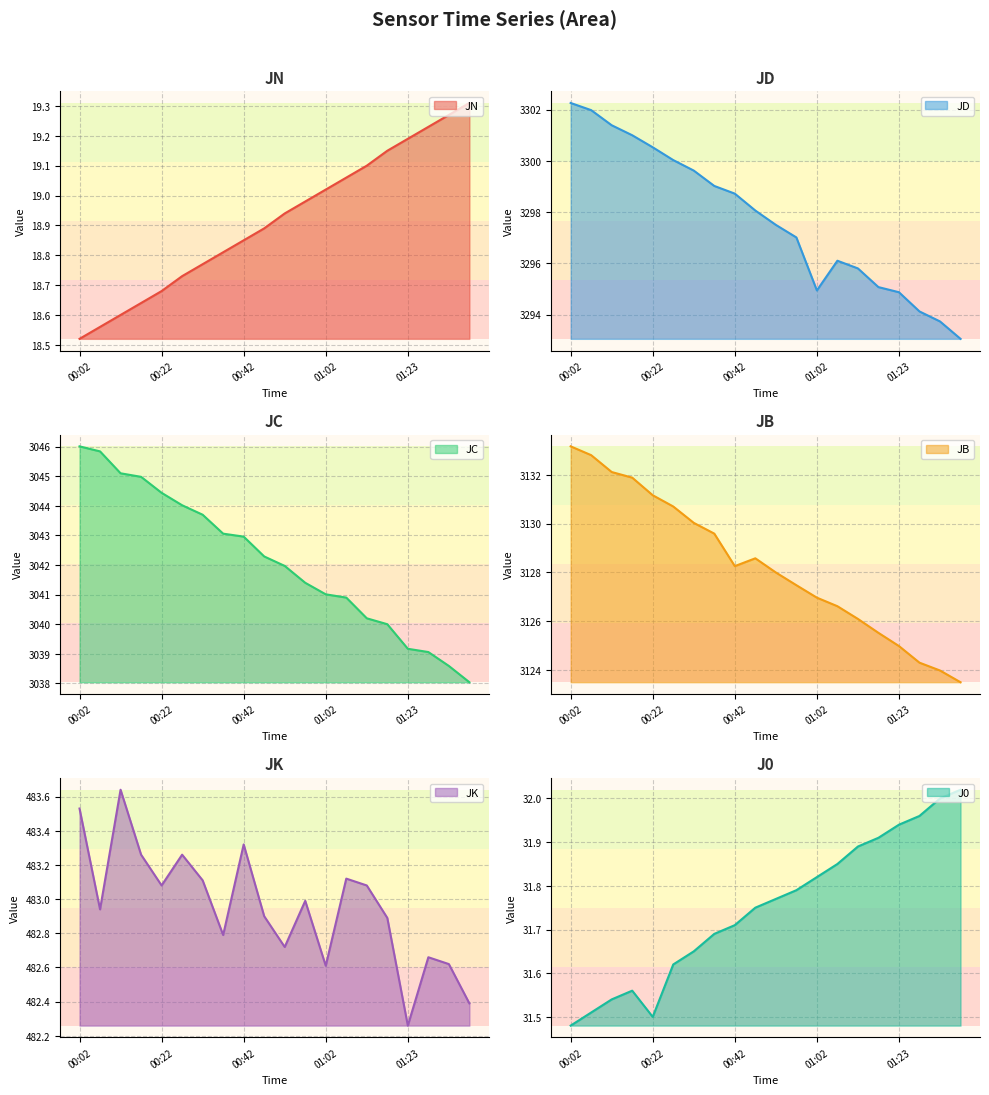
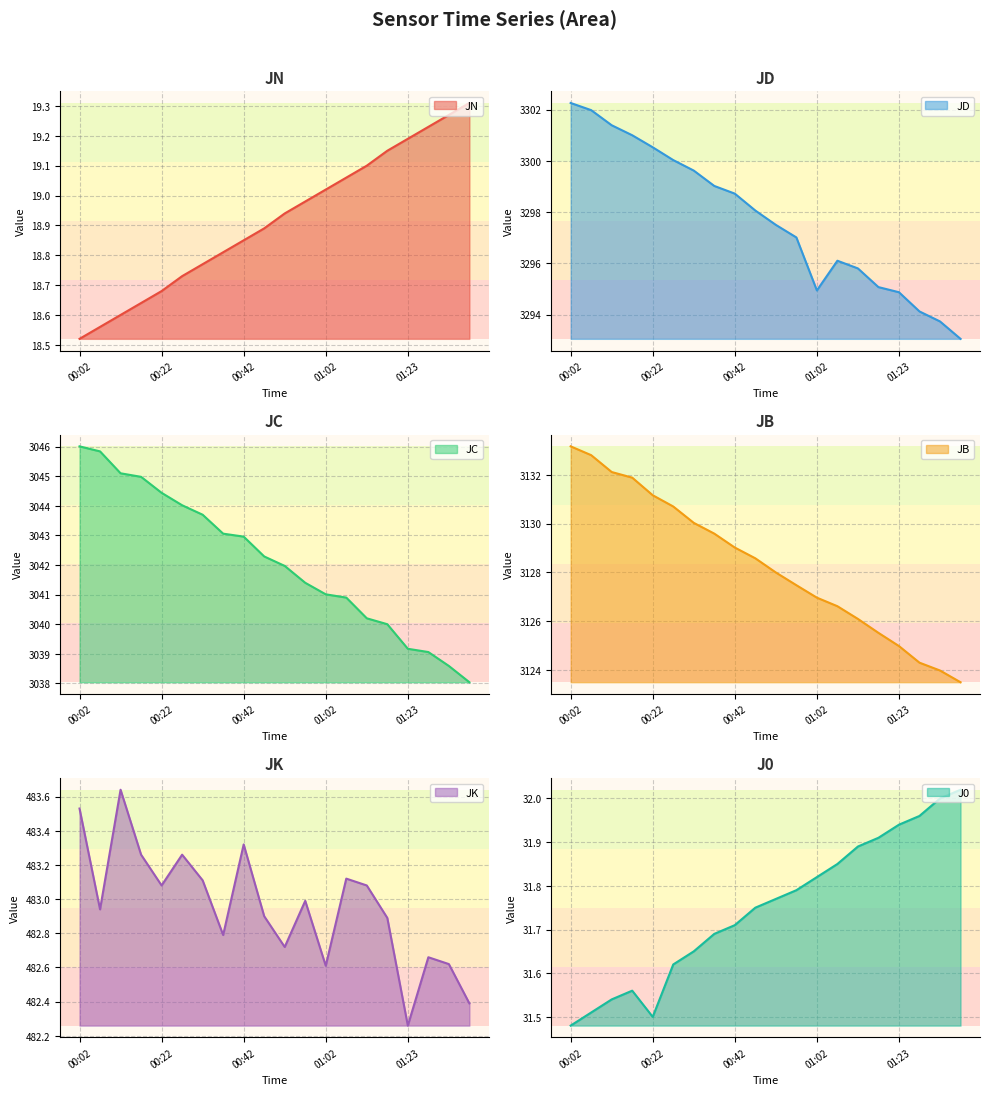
JB, 00:42: 3128.3 -> 3129.0
